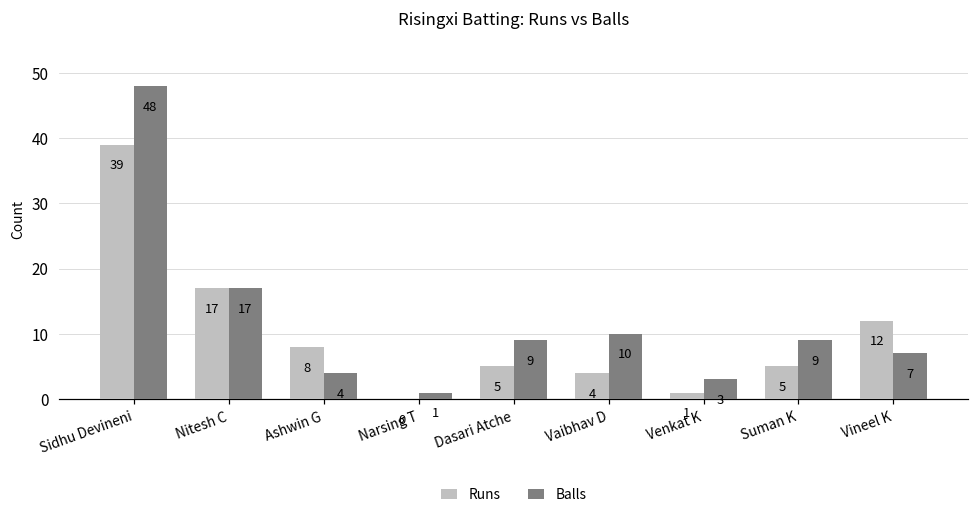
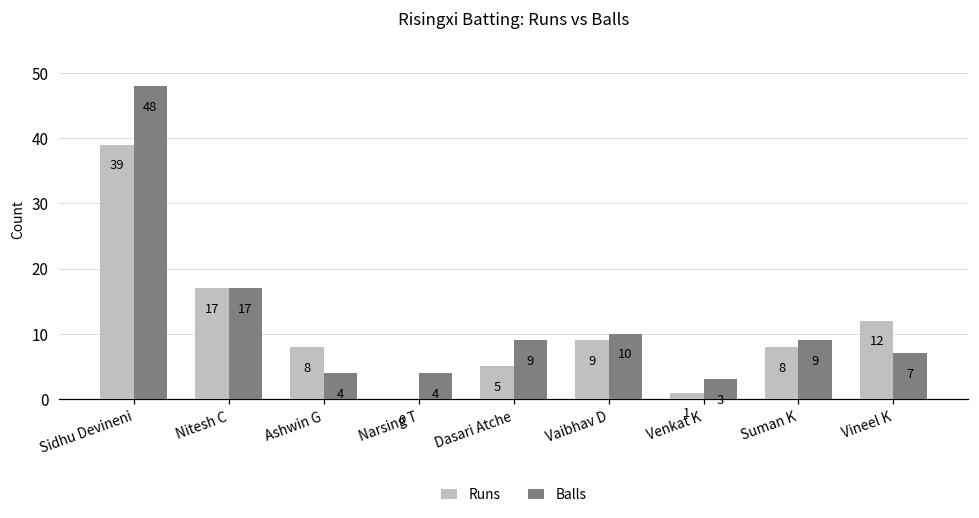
Balls, Narsing T: 1 -> 4
Runs, Vaibhav D: 4 -> 9
Runs, Suman K: 5 -> 8
